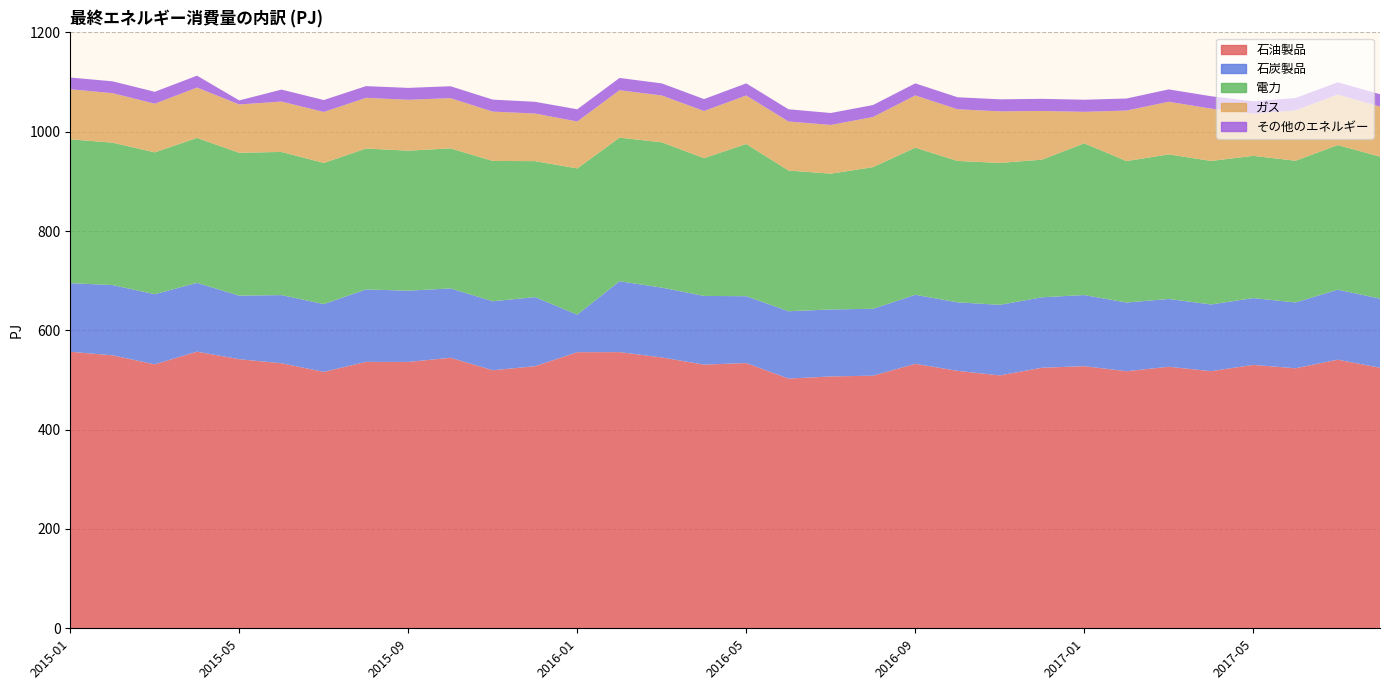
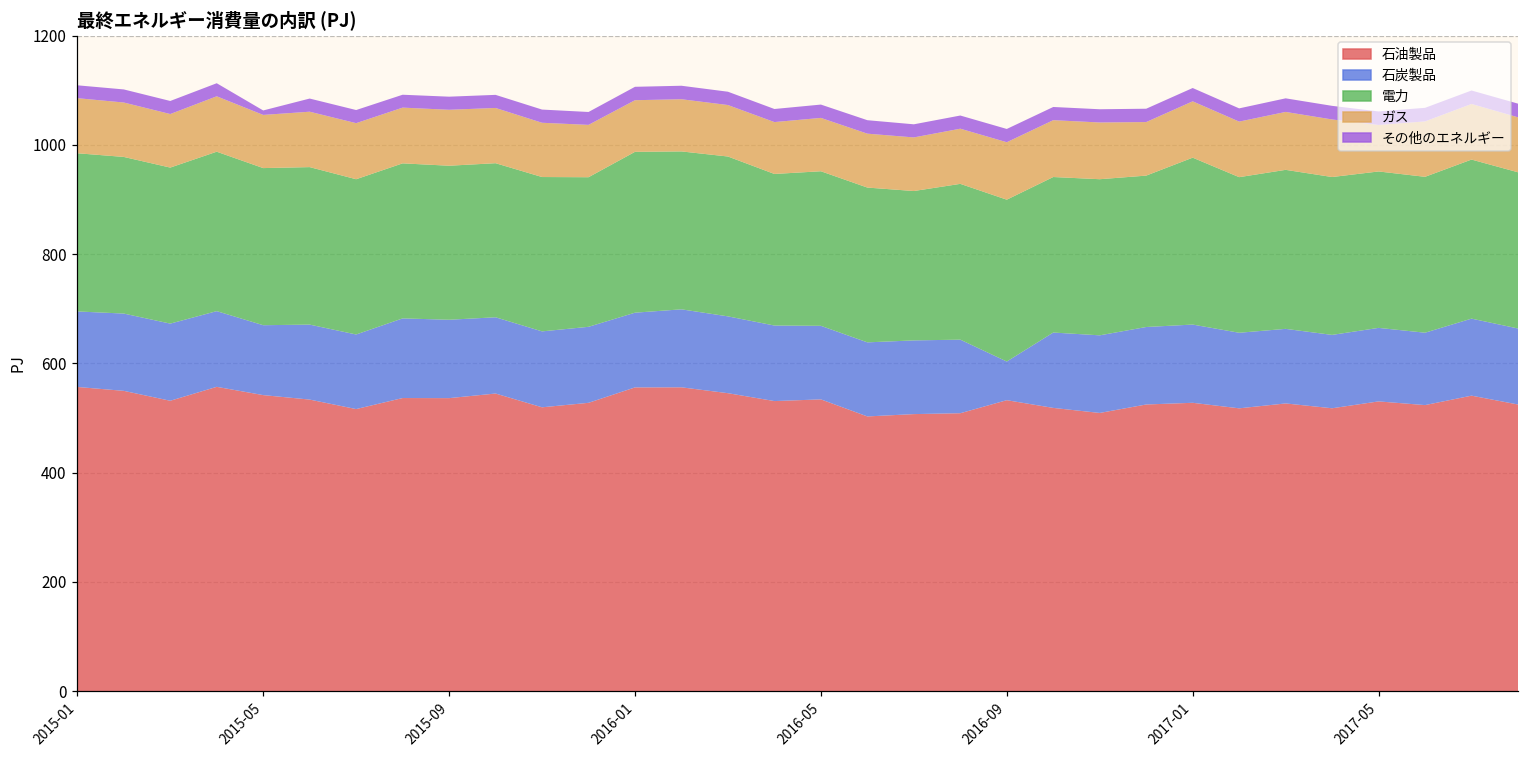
石炭製品, 2016-01: 80 -> 140
電力, 2016-05: 310 -> 280
石炭製品, 2016-09: 140 -> 70
ガス, 2017-01: 60 -> 100
